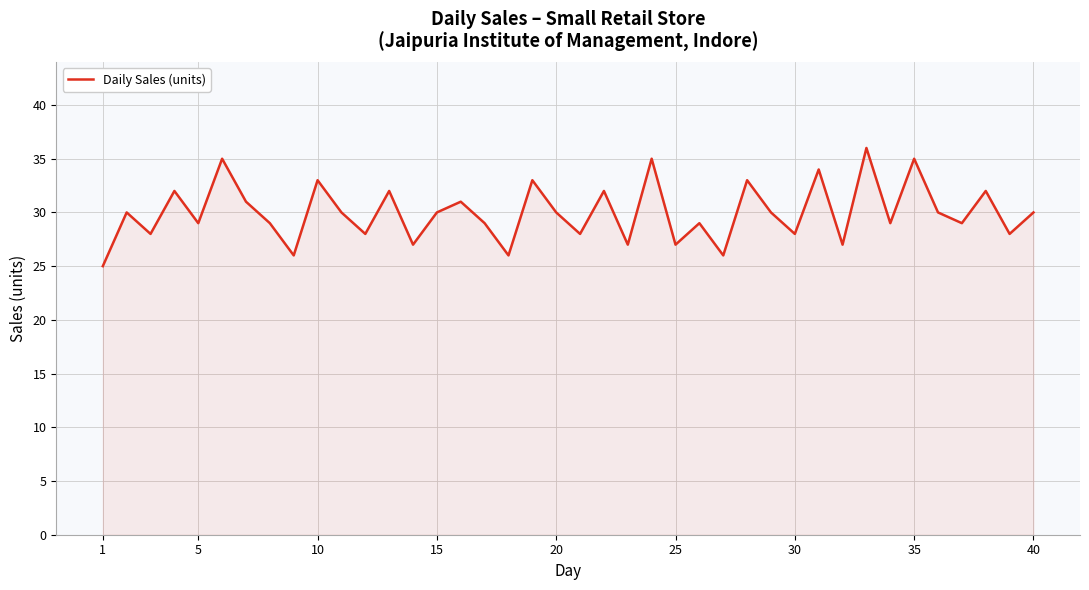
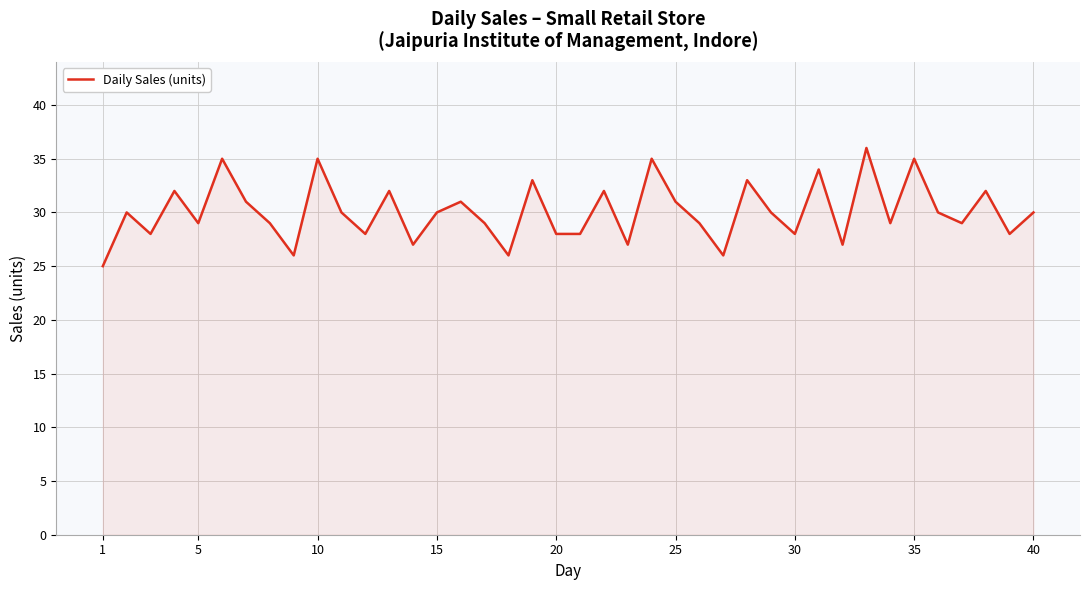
10: 33 -> 35
20: 30 -> 28
25: 27 -> 31
